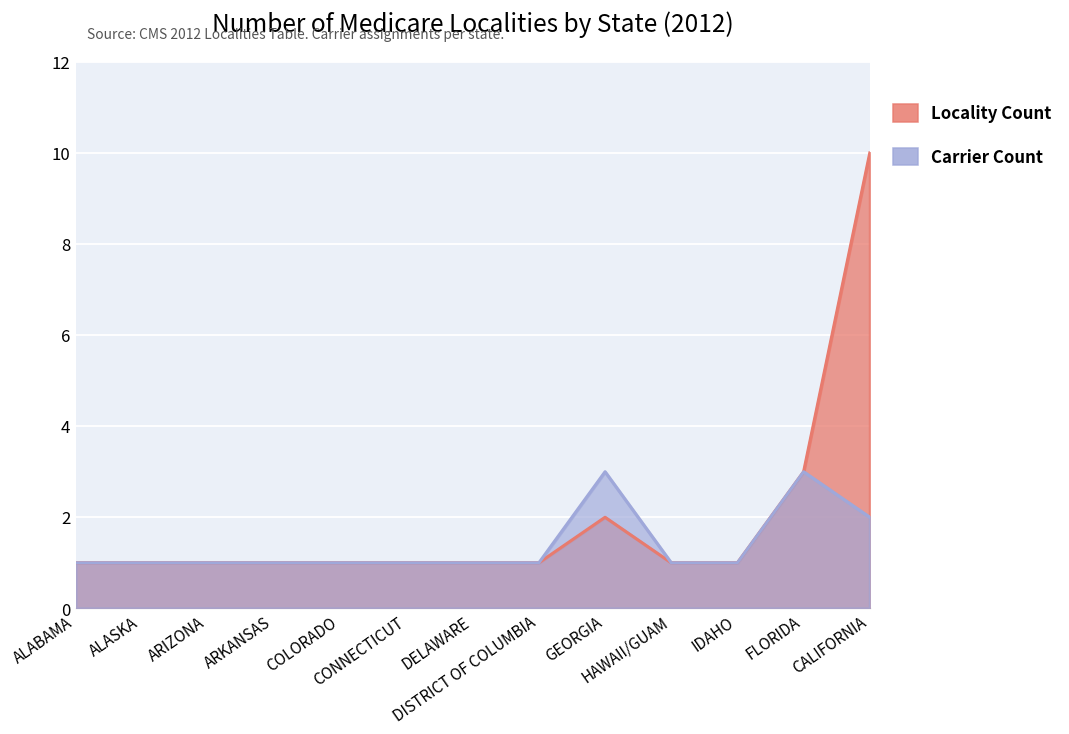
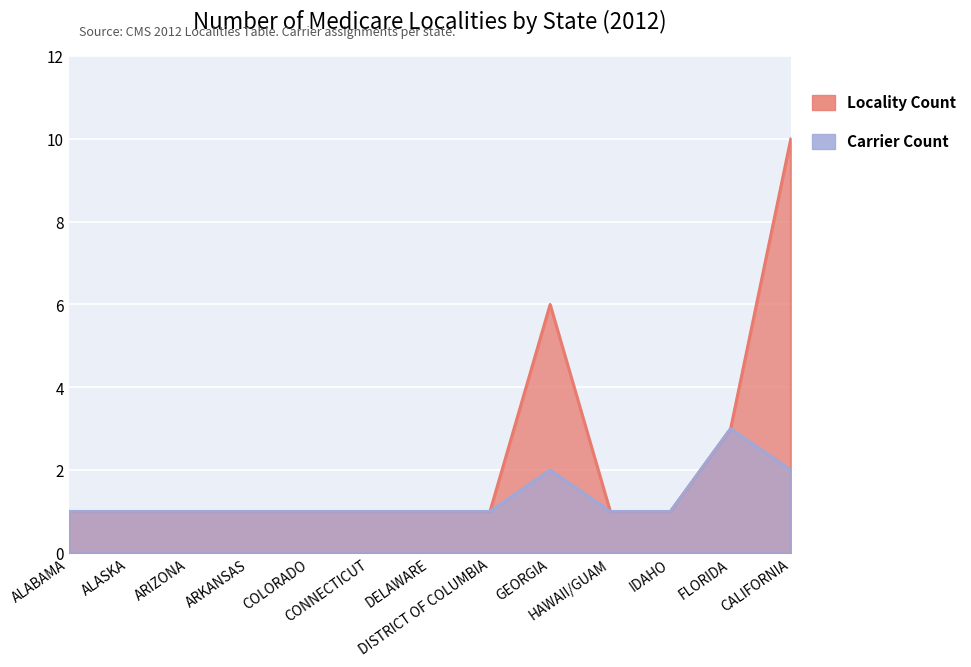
Locality Count, GEORGIA: 2 -> 6
Carrier Count, GEORGIA: 3 -> 2
